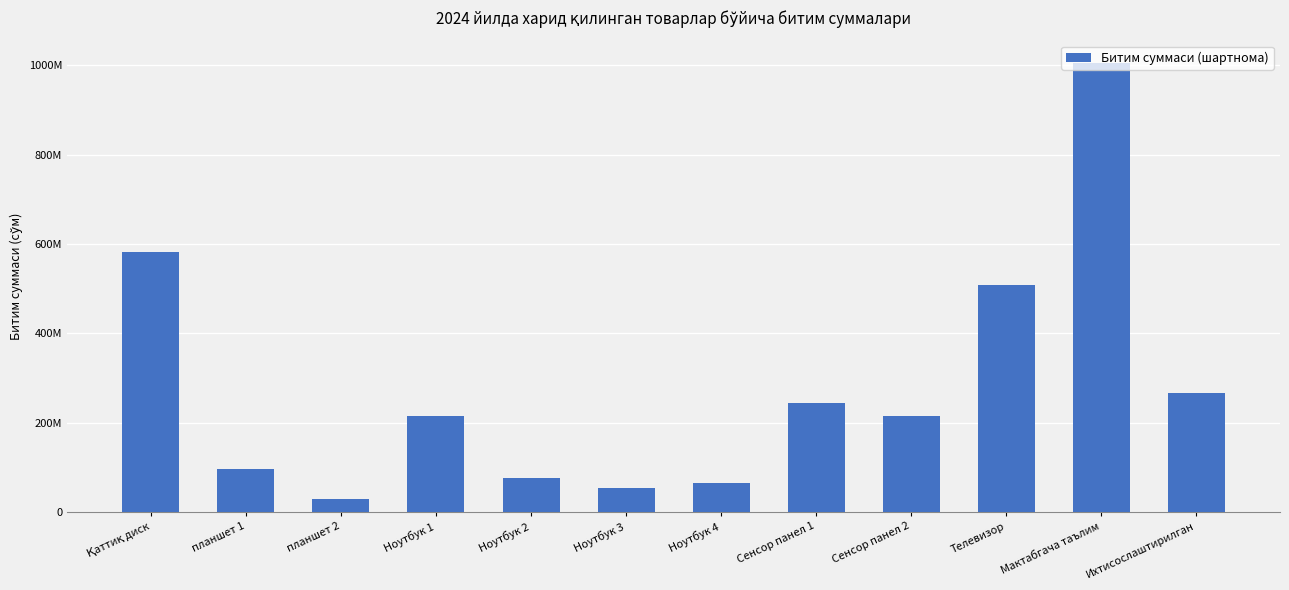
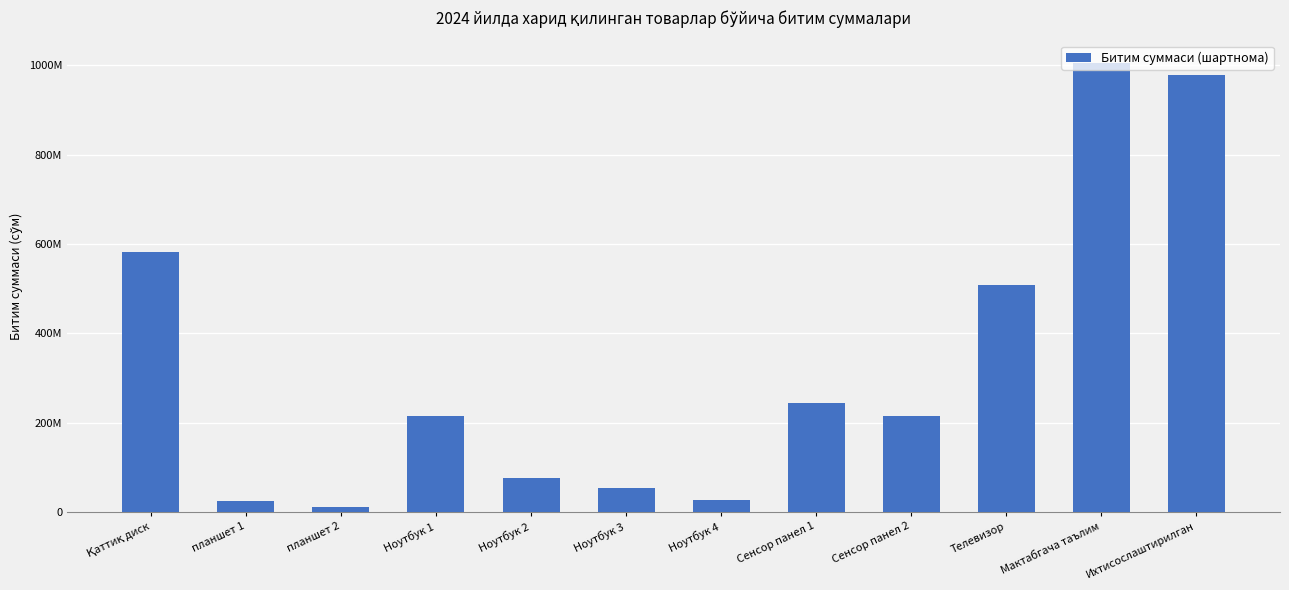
планшет 1: 100000000 -> 30000000
планшет 2: 30000000 -> 10000000
Ноутбук 4: 70000000 -> 30000000
Ихтисослаштирилган: 270000000 -> 980000000
